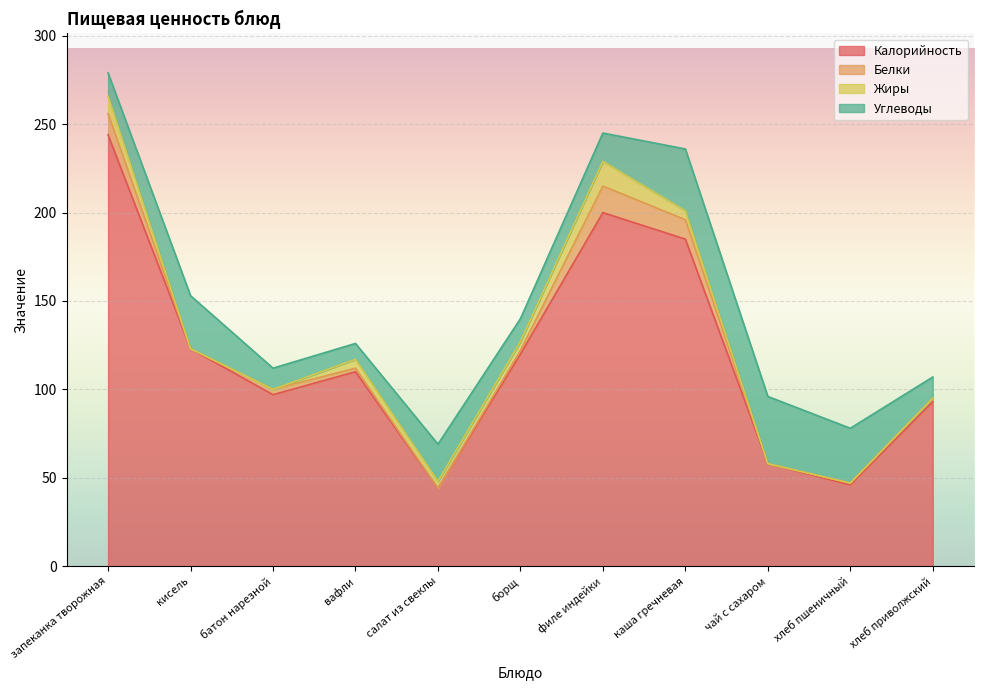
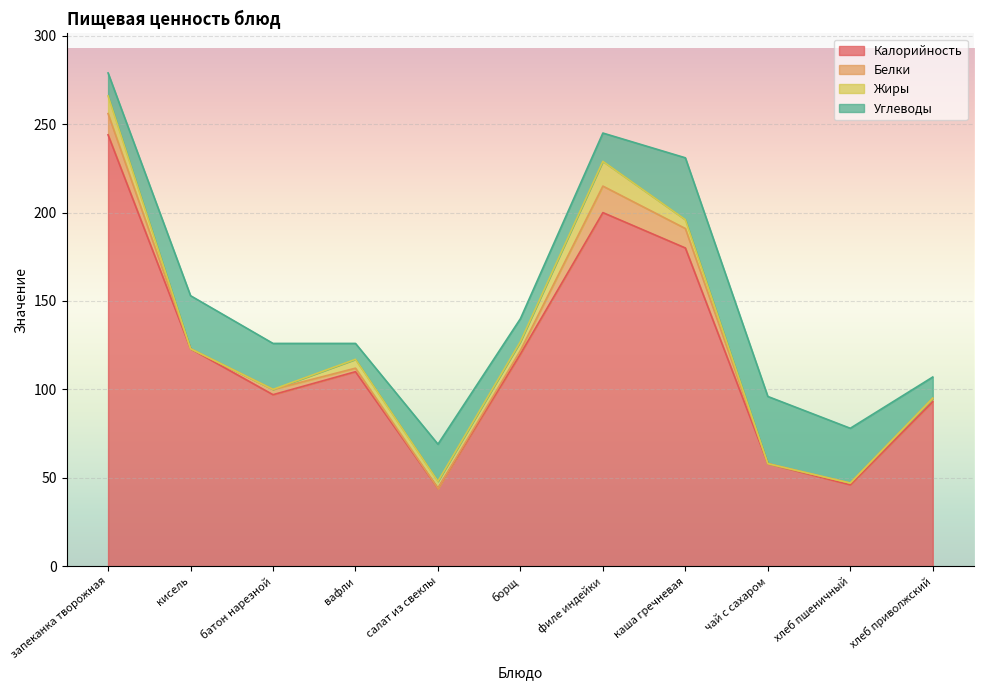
Углеводы, батон нарезной: 12 -> 26
Калорийность, каша гречневая: 185 -> 180
